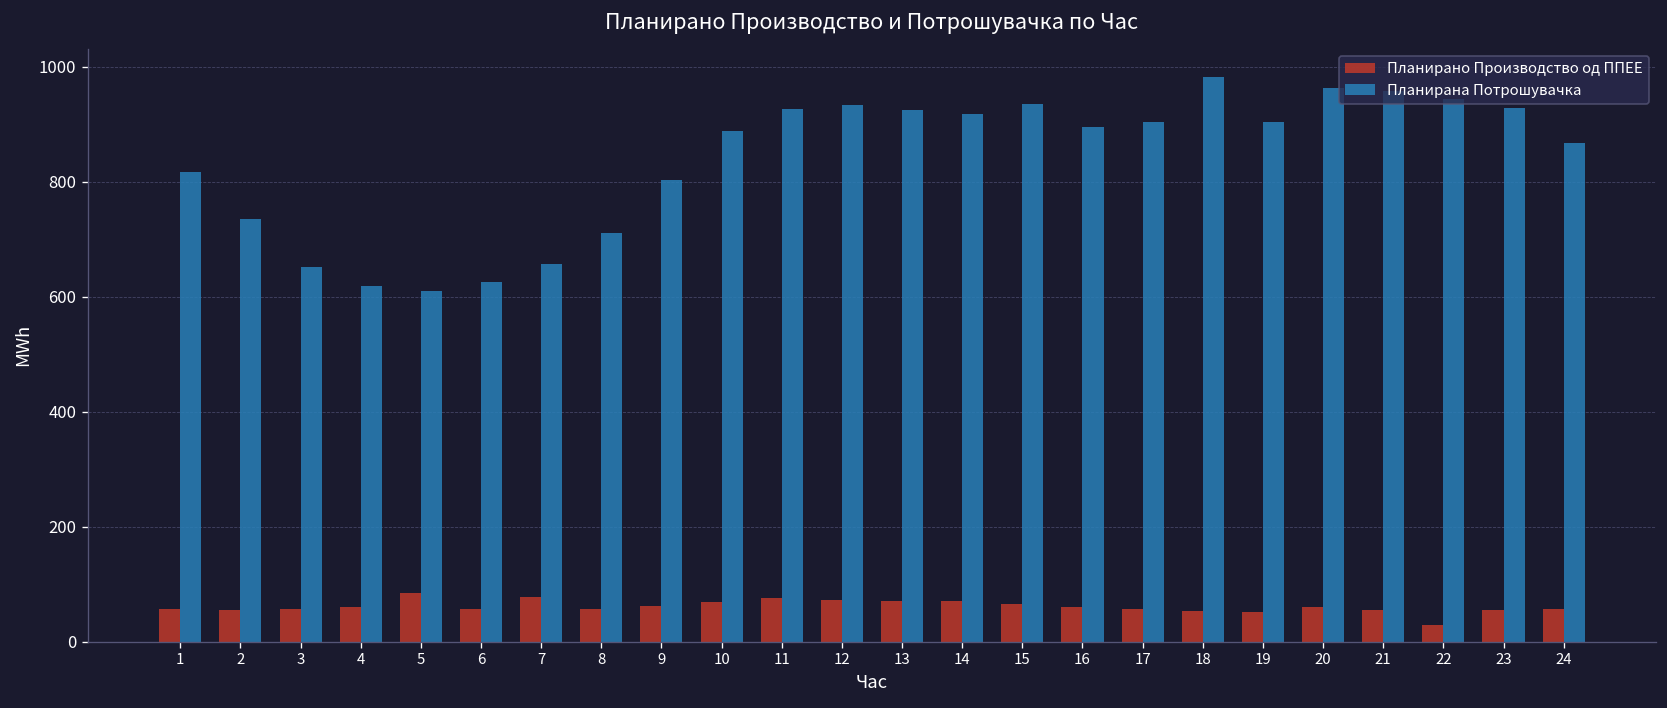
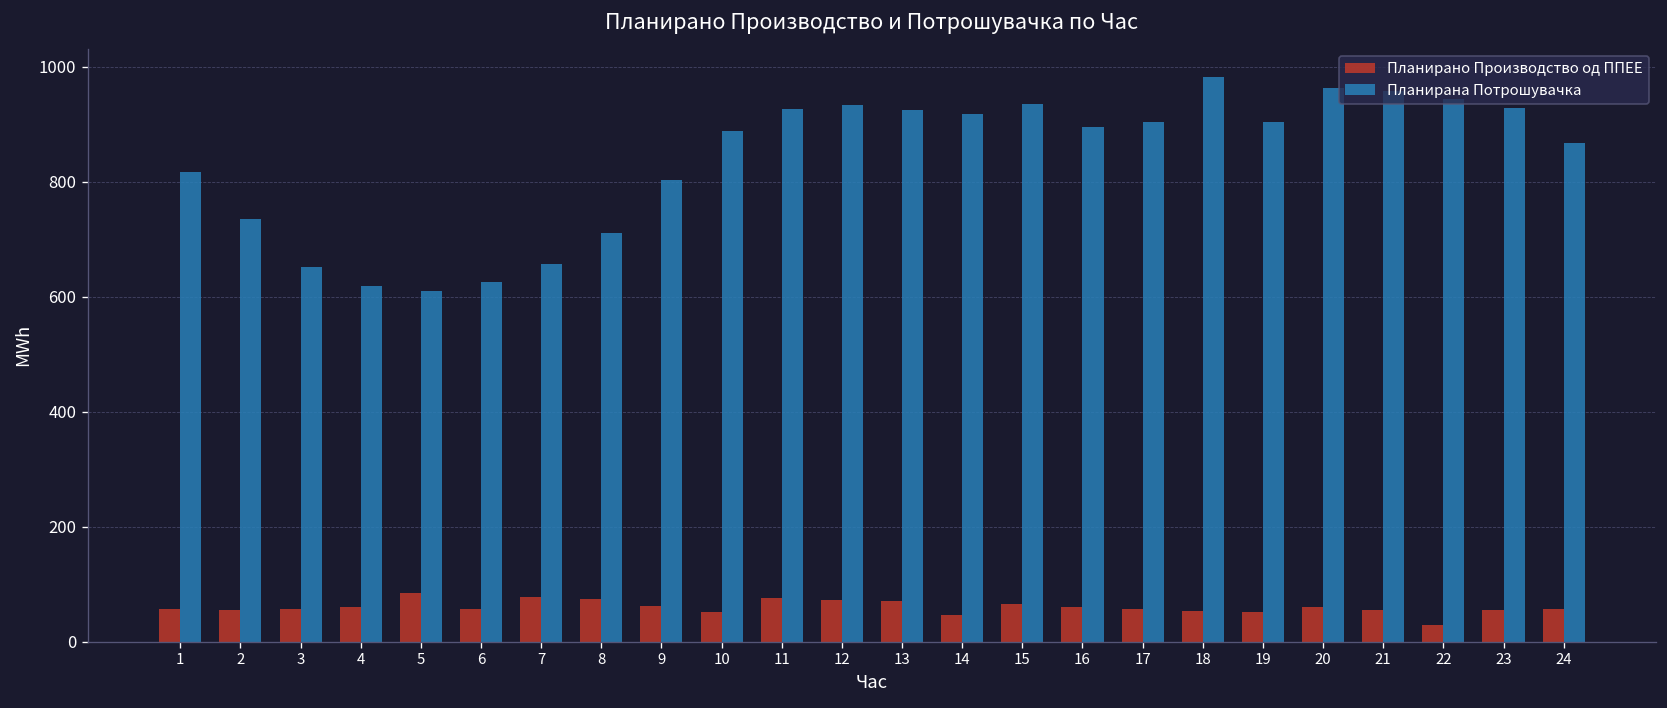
Планирано Производство од ППЕЕ, 8: 60 -> 80
Планирано Производство од ППЕЕ, 10: 70 -> 50
Планирано Производство од ППЕЕ, 14: 70 -> 50
